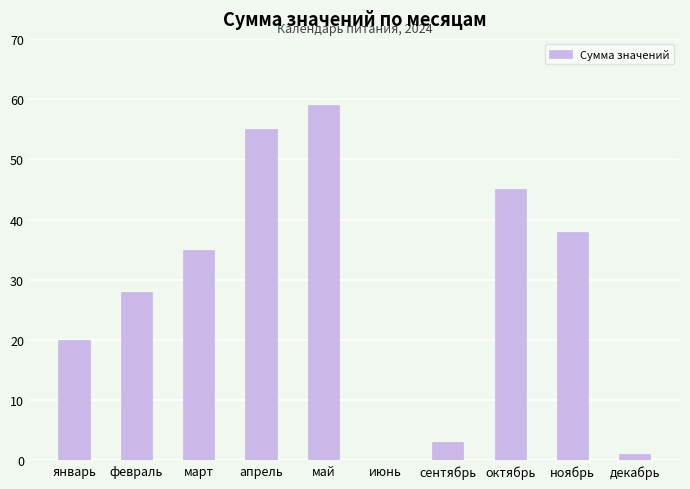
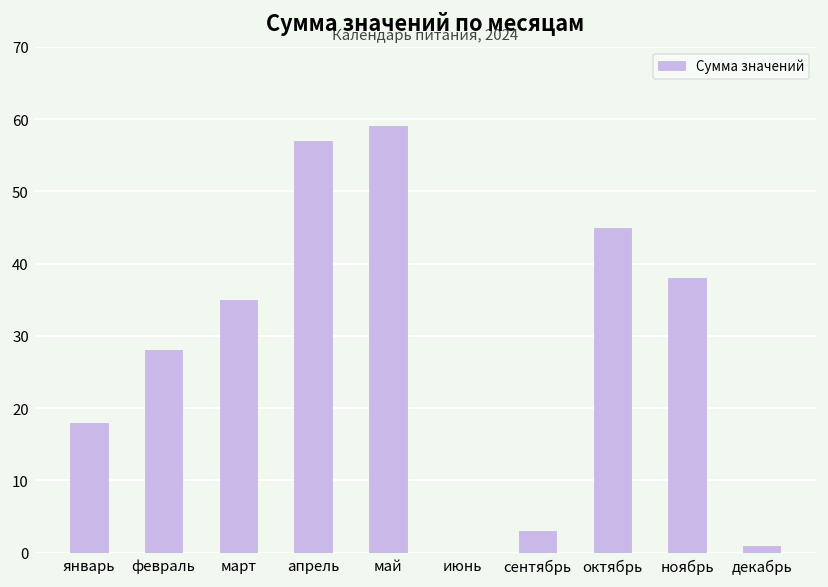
январь: 20 -> 18
апрель: 55 -> 57
